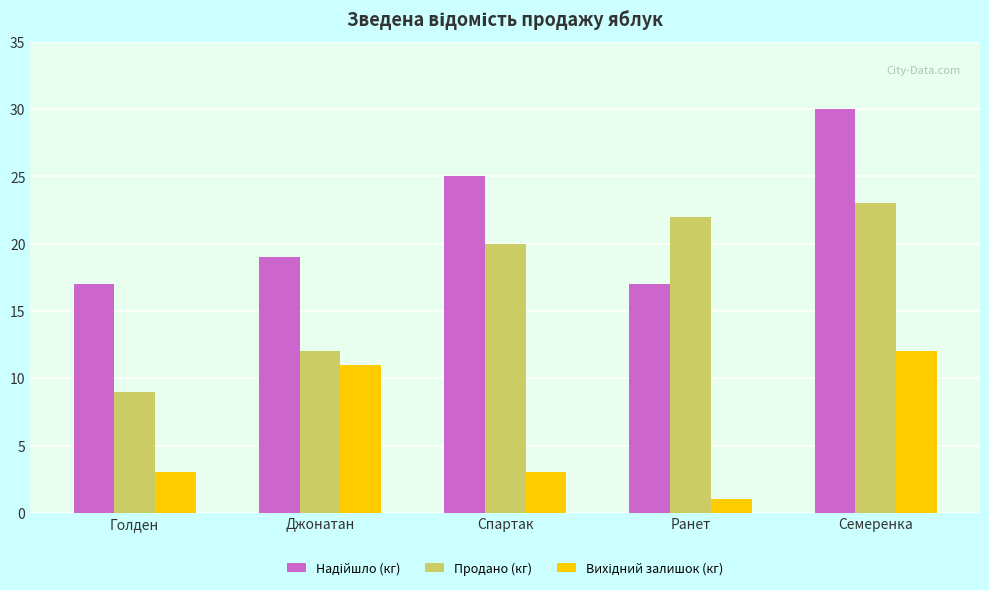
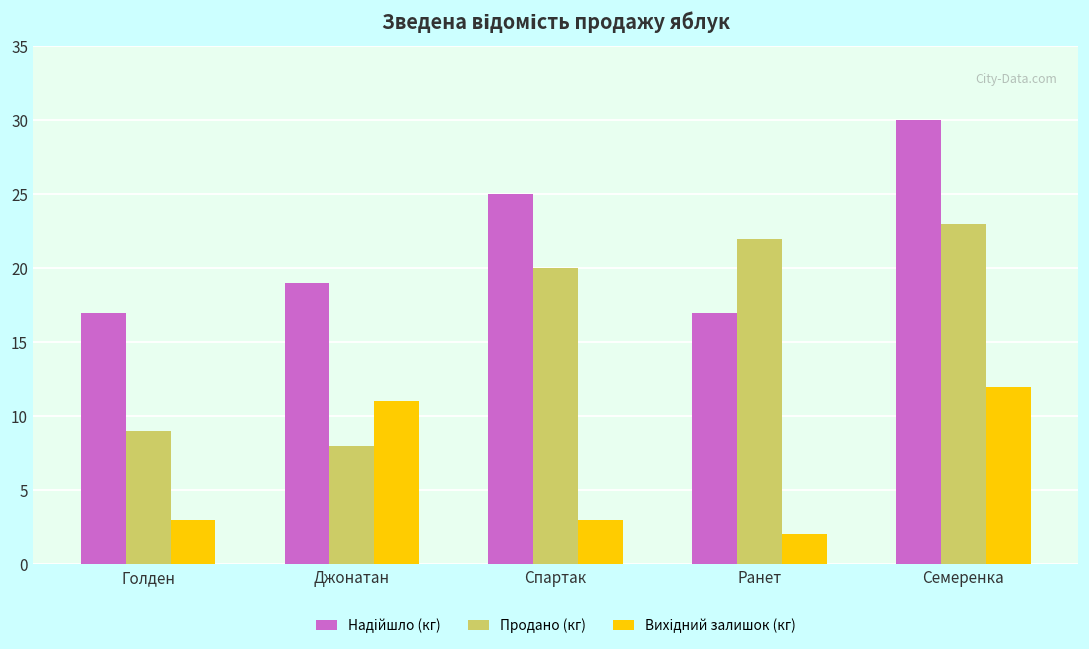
Продано (кг), Джонатан: 12 -> 8
Вихідний залишок (кг), Ранет: 1 -> 2
